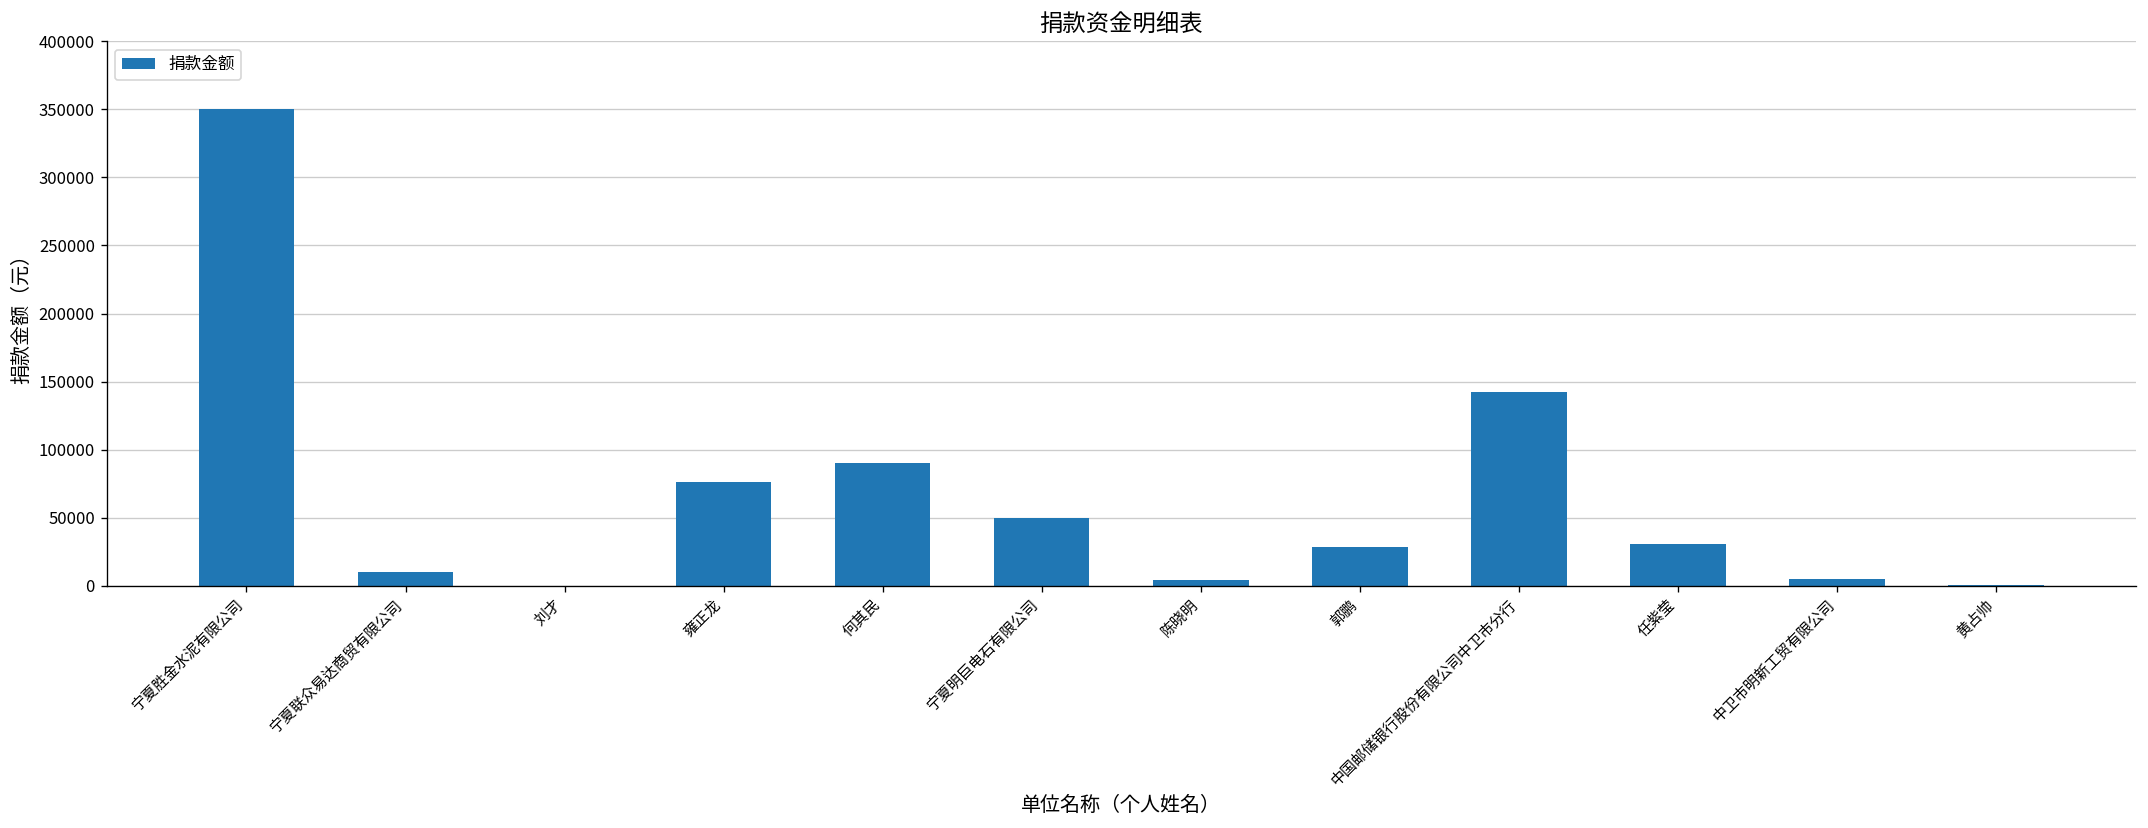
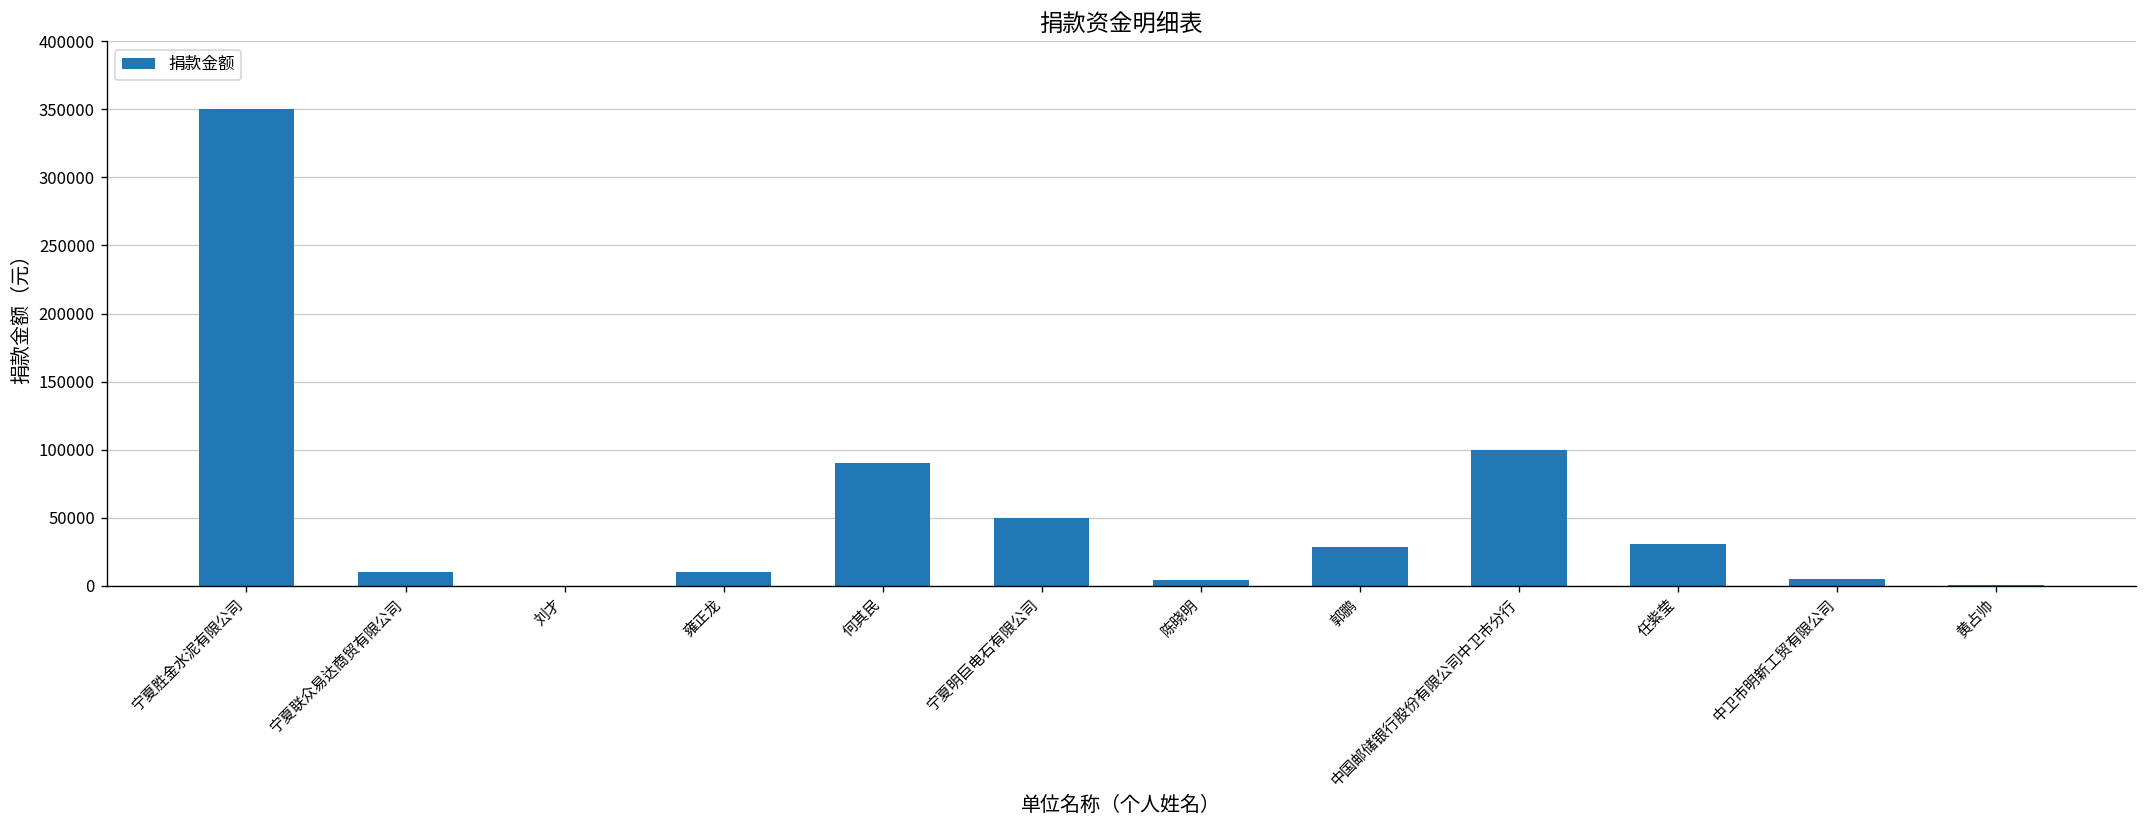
雍正龙: 76000 -> 10000
中国邮储银行股份有限公司中卫市分行: 143000 -> 100000
